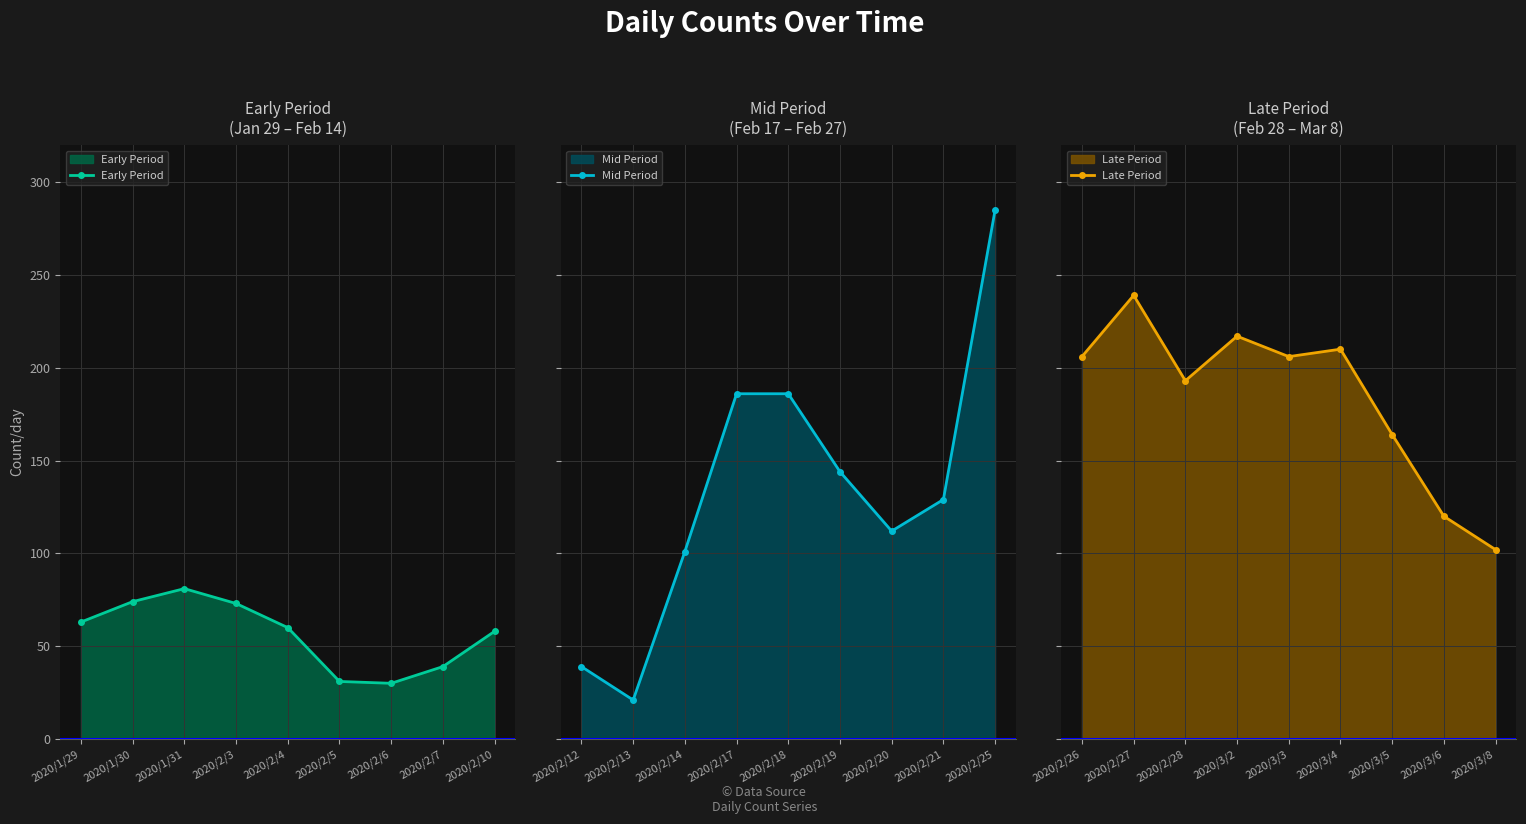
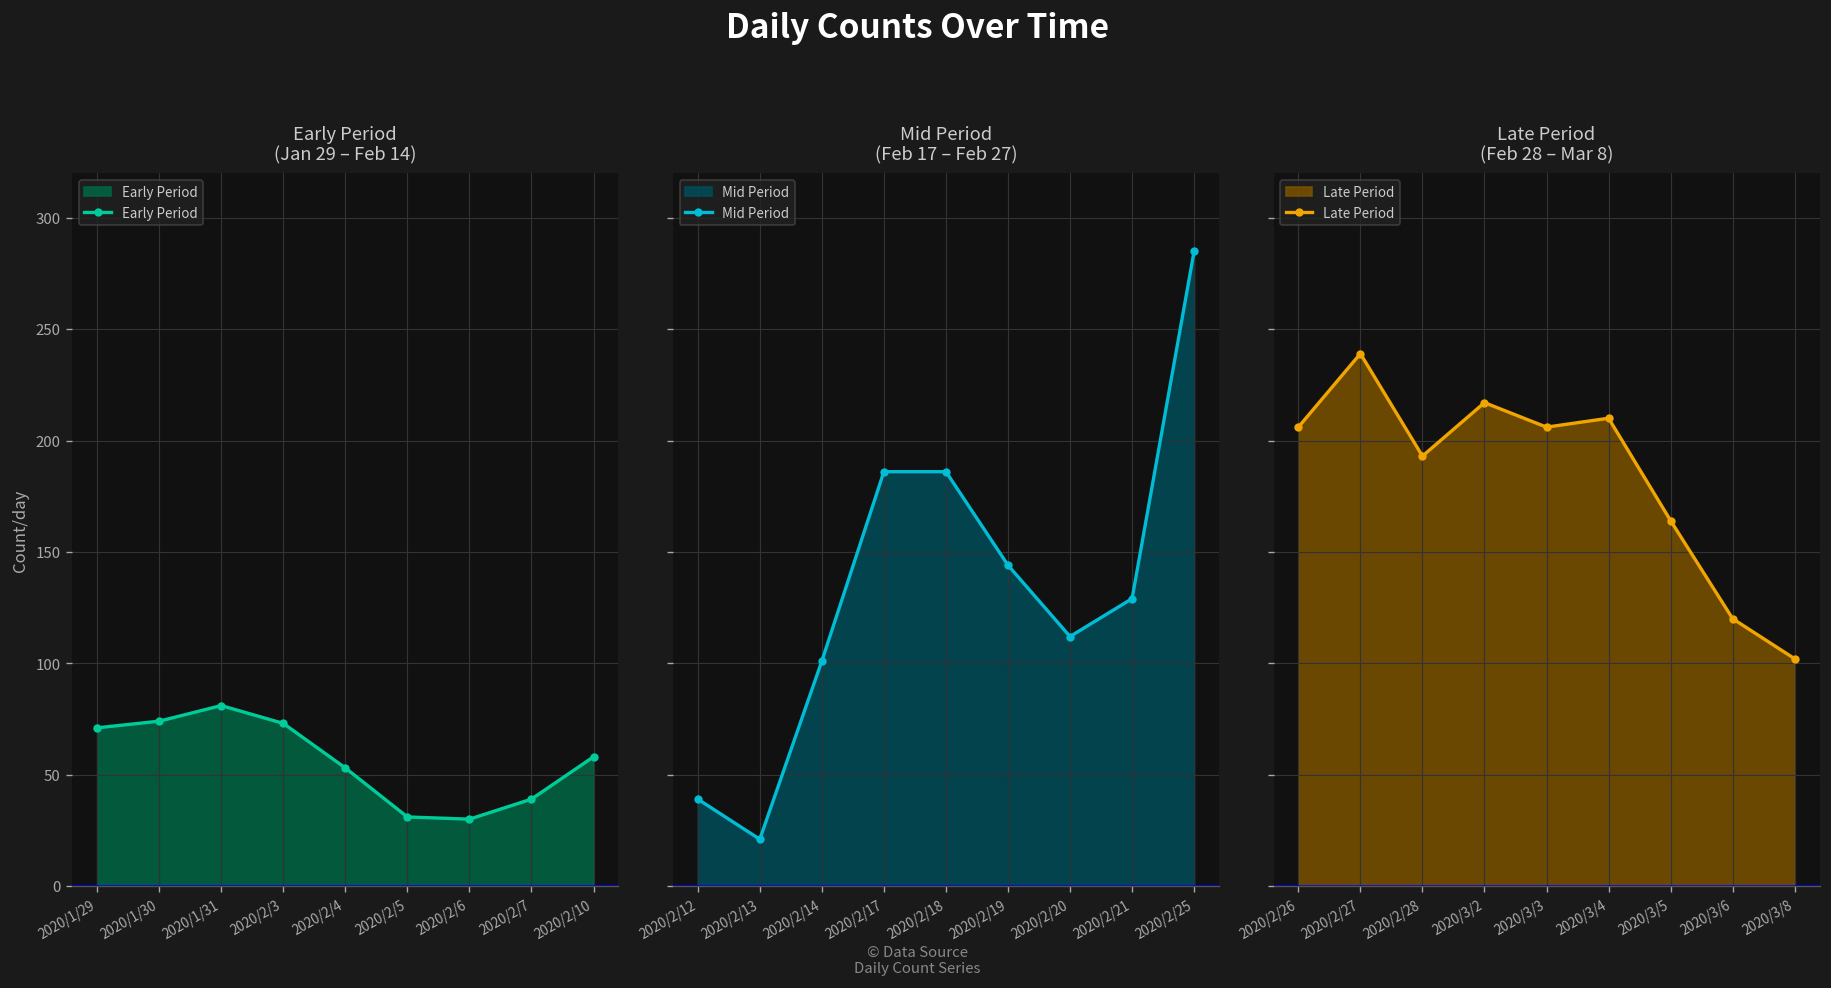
Early Period (Jan 29 – Feb 14), 2020/1/29: 63 -> 71
Early Period (Jan 29 – Feb 14), 2020/2/4: 60 -> 53
